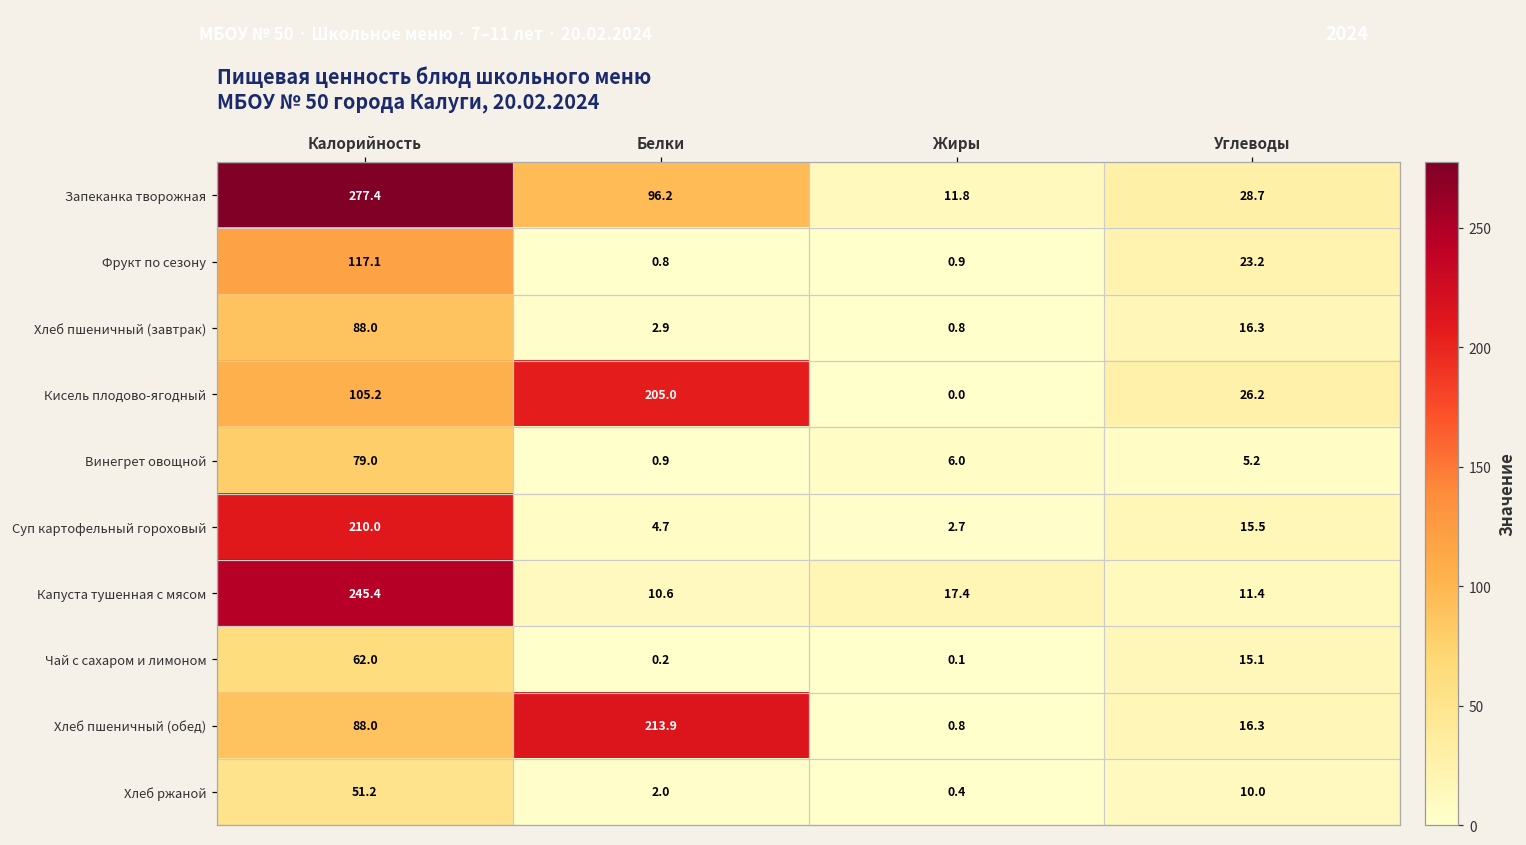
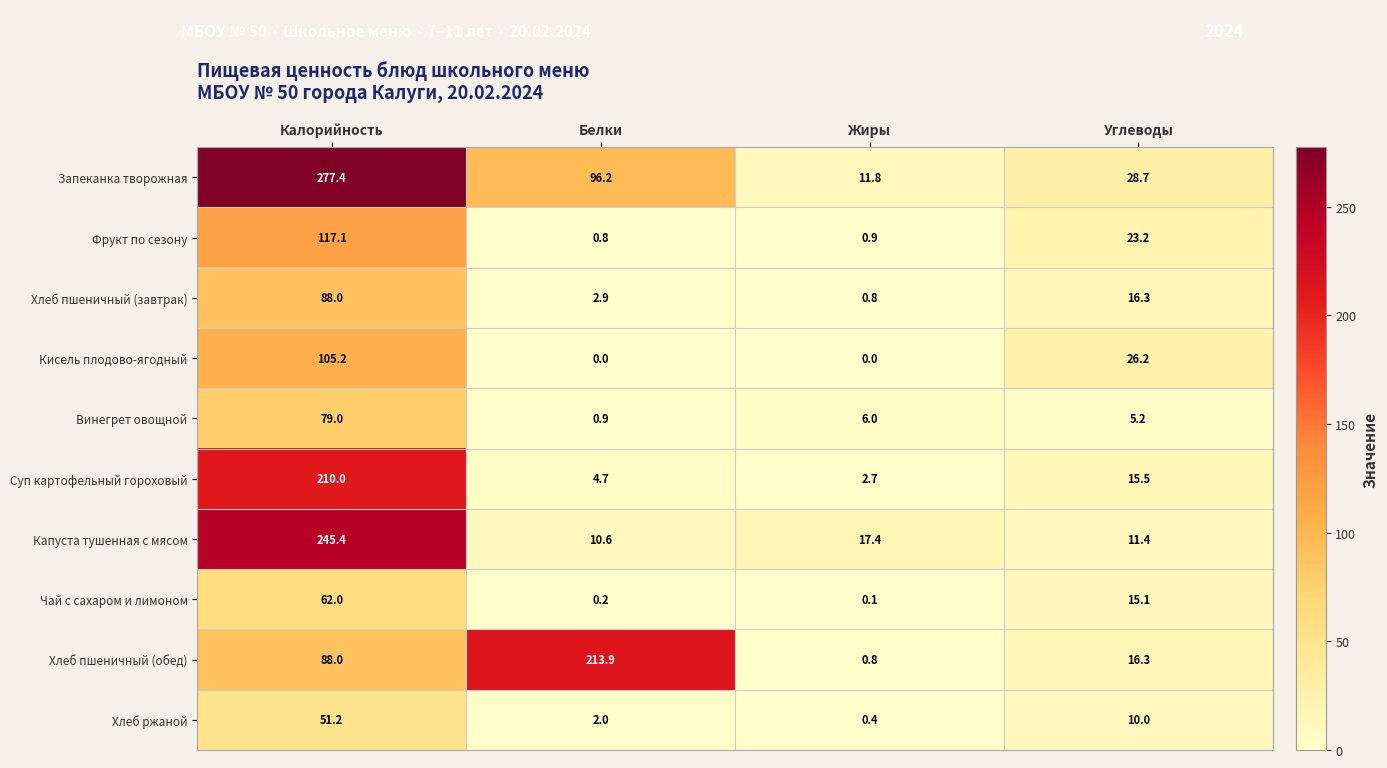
Кисель плодово-ягодный, Белки: 205.0 -> 0.0
